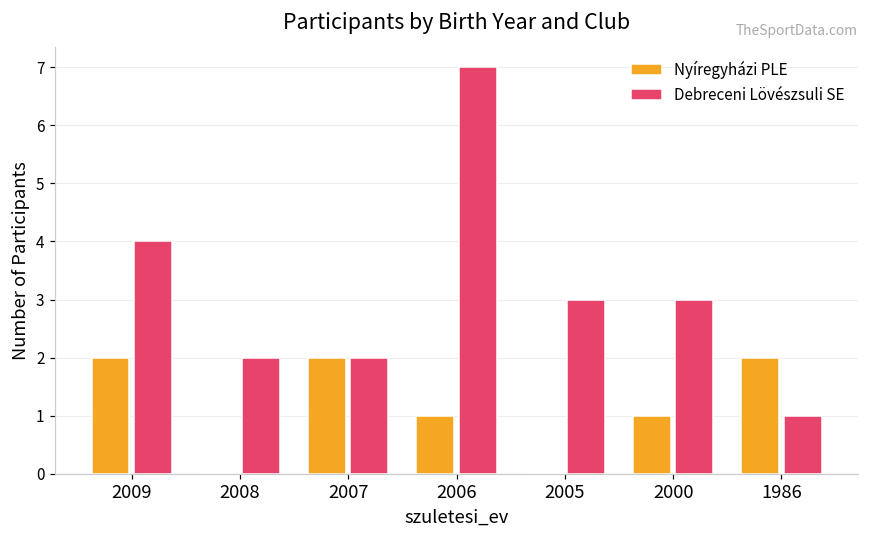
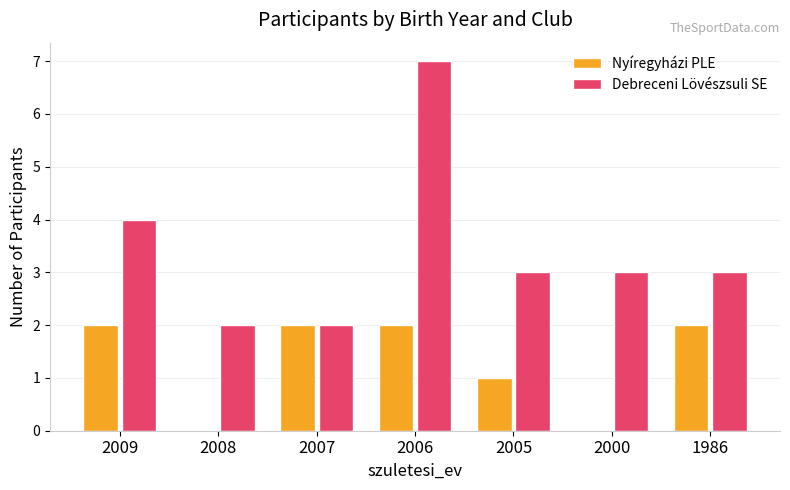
Nyíregyházi PLE, 2006: 1 -> 2
Nyíregyházi PLE, 2005: 0 -> 1
Nyíregyházi PLE, 2000: 1 -> 0
Debreceni Lövészsuli SE, 1986: 1 -> 3
